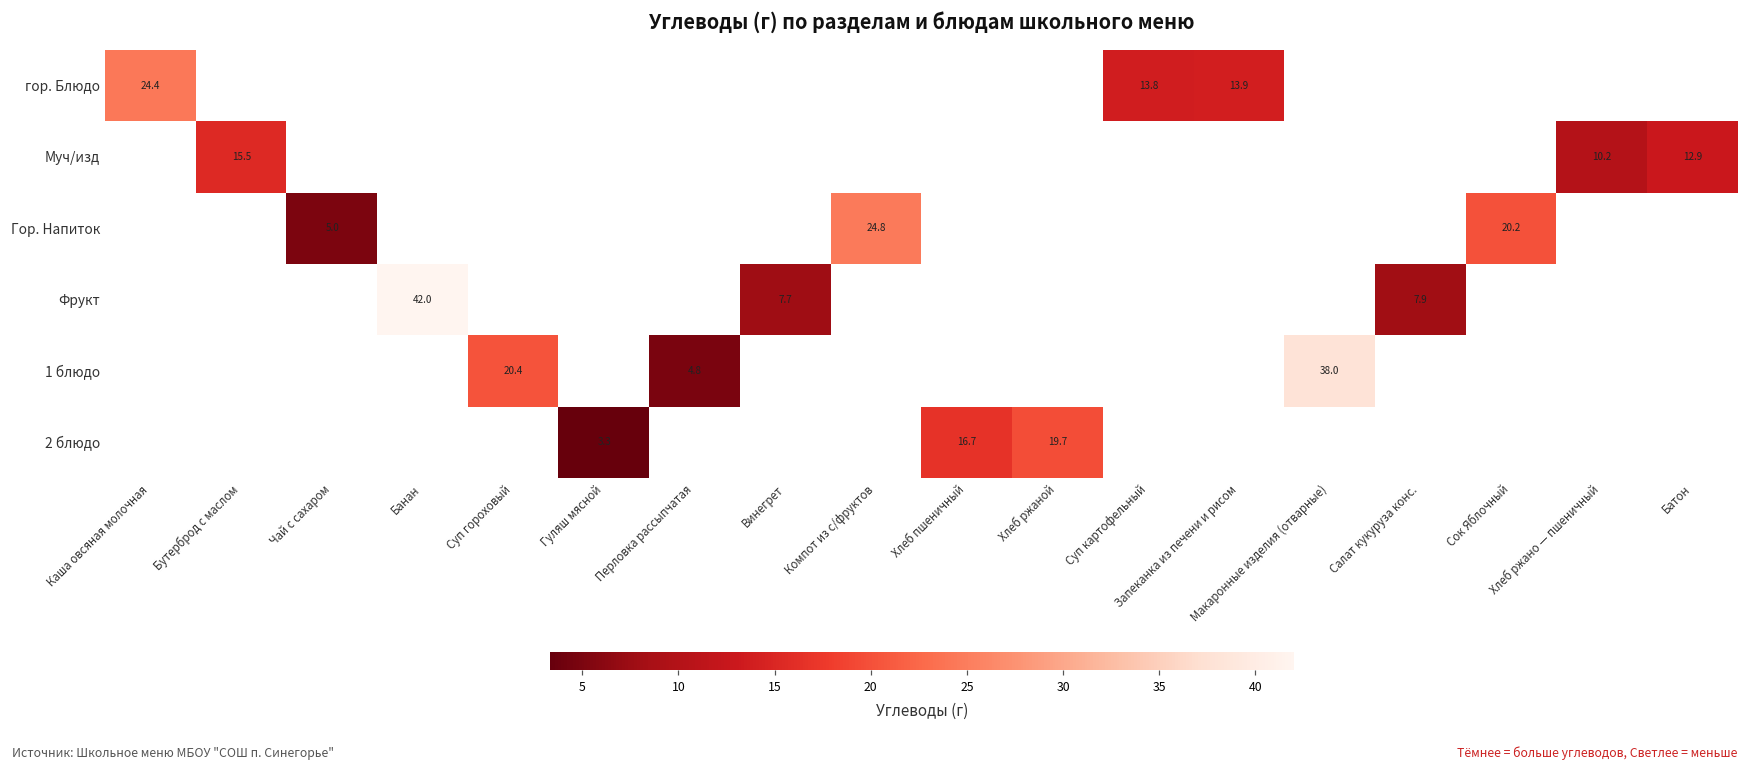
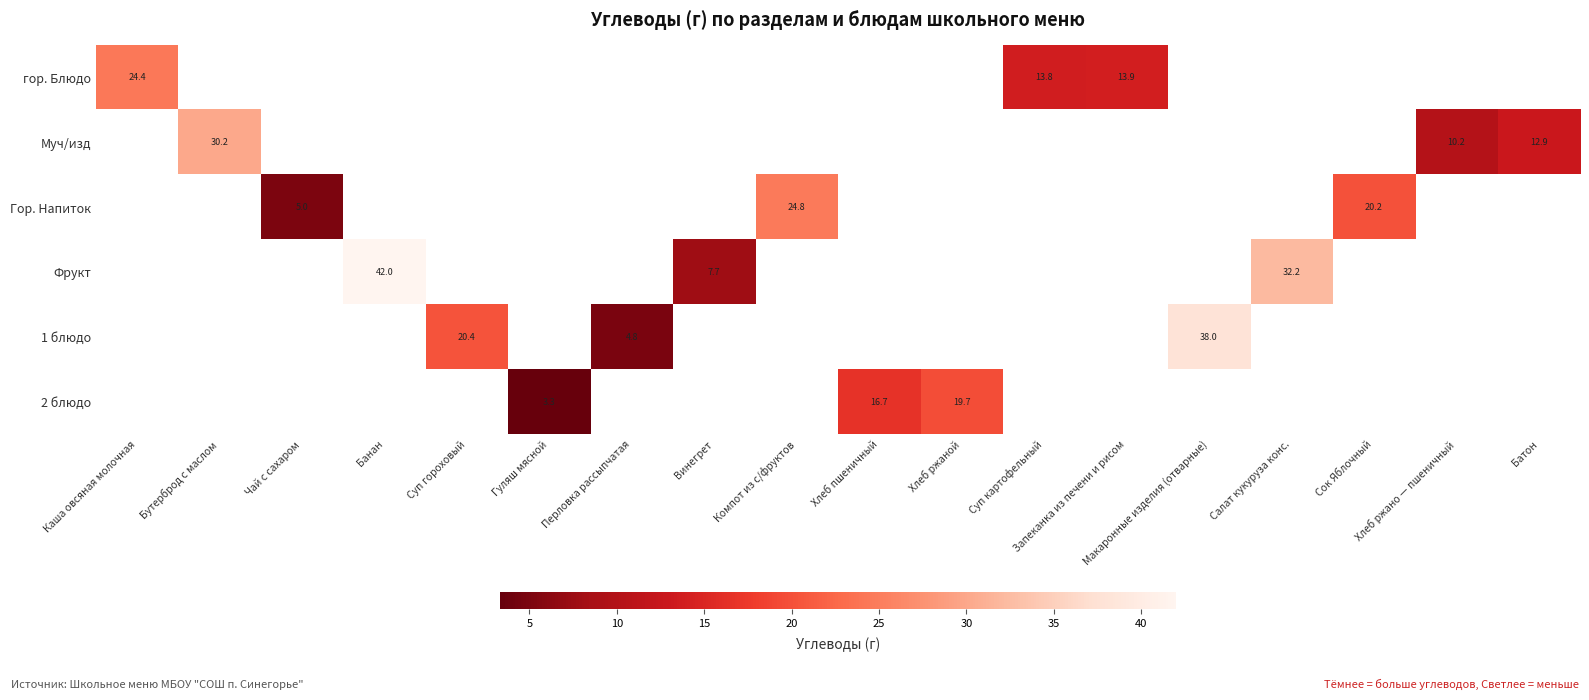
Муч/изд, Бутерброд с маслом: 15.5 -> 30.2
Фрукт, Салат кукуруза конс.: 7.9 -> 32.2
